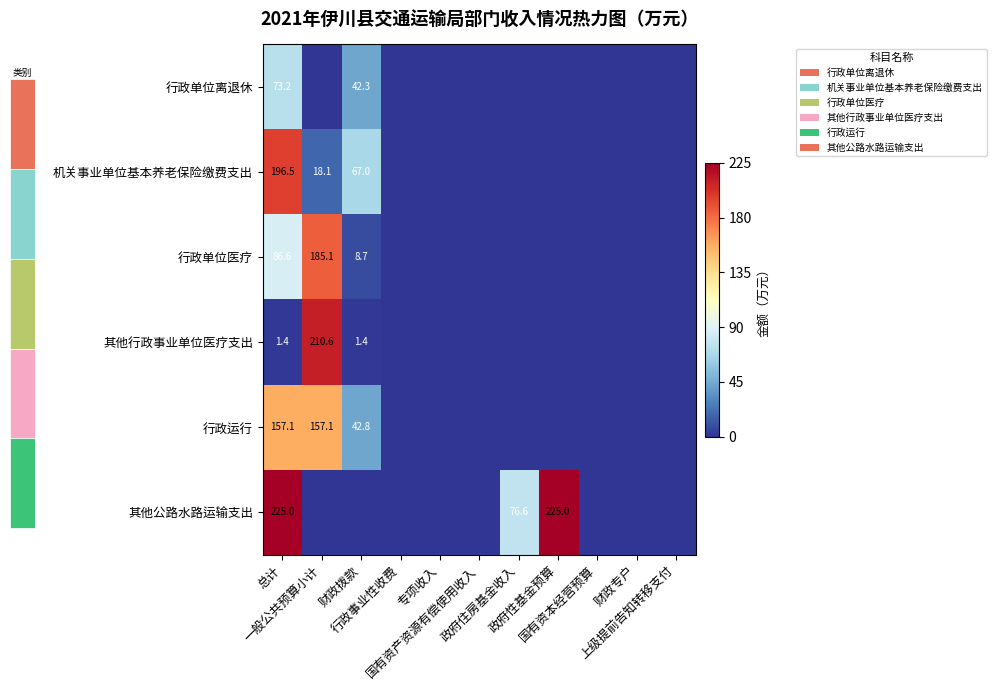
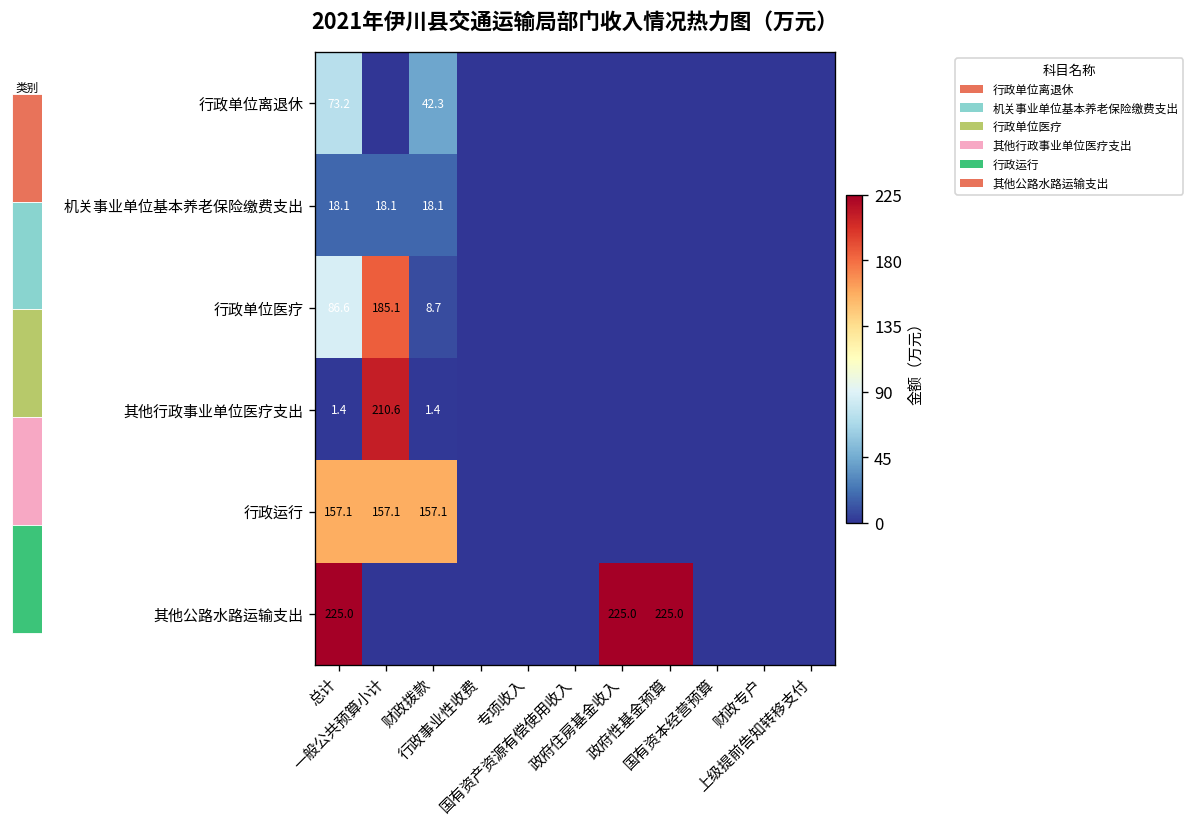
机关事业单位基本养老保险缴费支出, 总计: 196.5 -> 18.1
机关事业单位基本养老保险缴费支出, 财政拨款: 67.0 -> 18.1
行政运行, 财政拨款: 42.8 -> 157.1
其他公路水路运输支出, 政府住房基金收入: 76.6 -> 225.0
